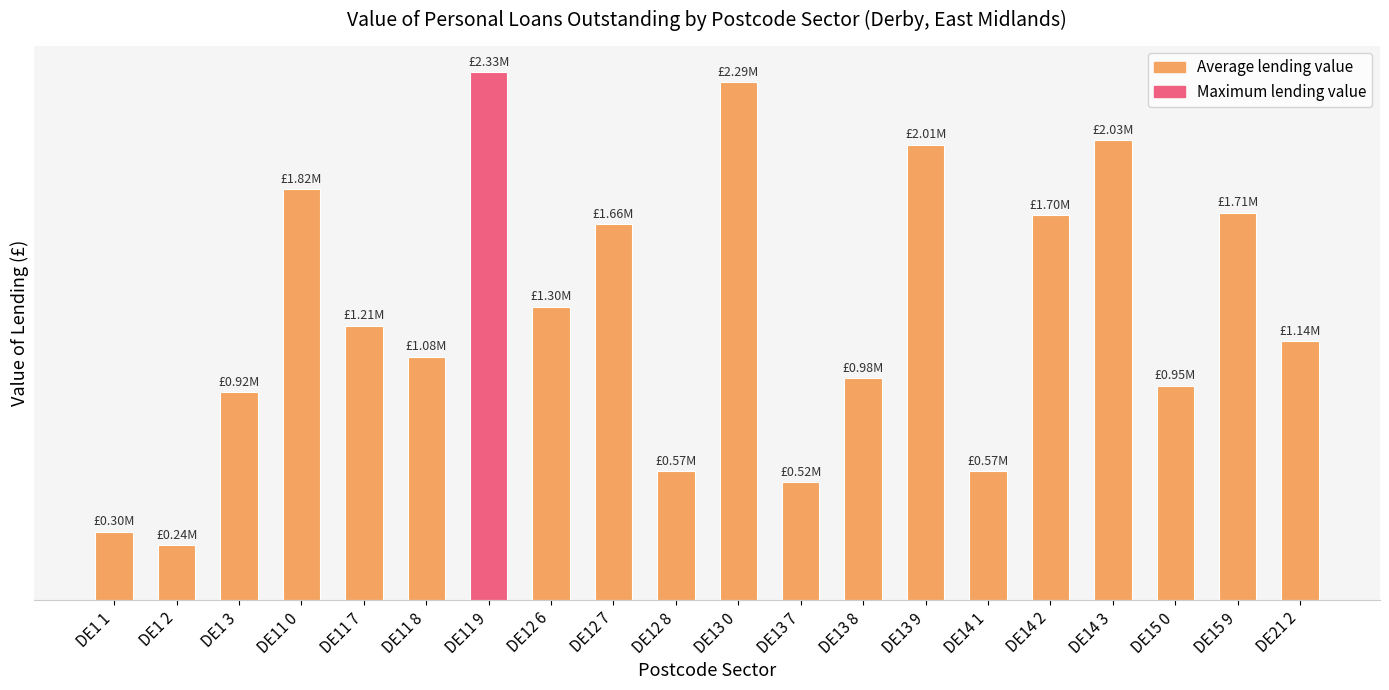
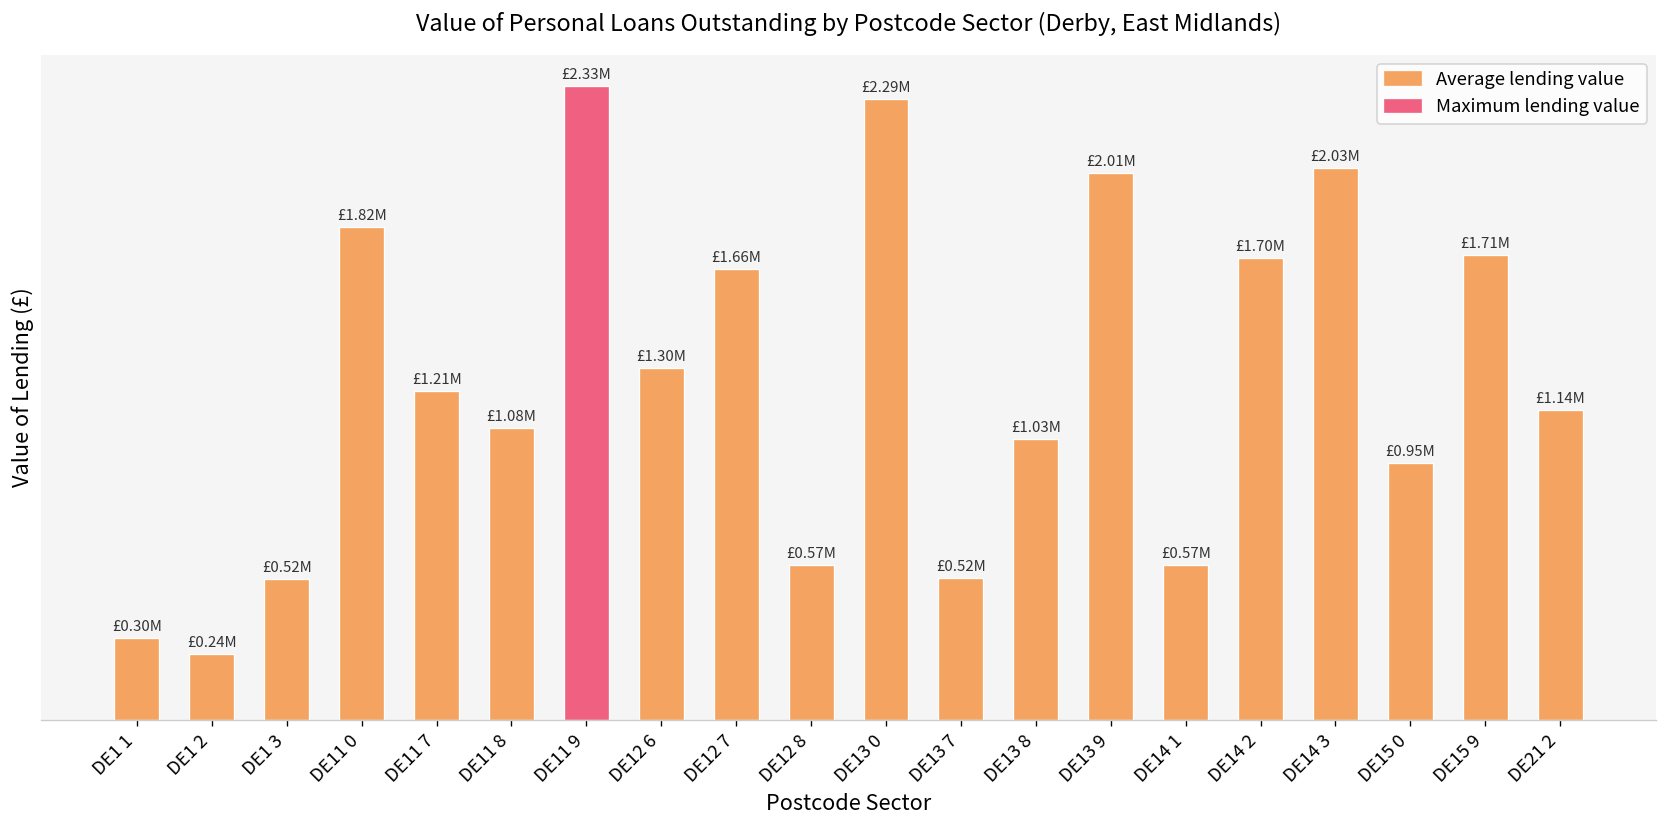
DE1 3: £0.92M -> £0.52M
DE13 8: £0.98M -> £1.03M
